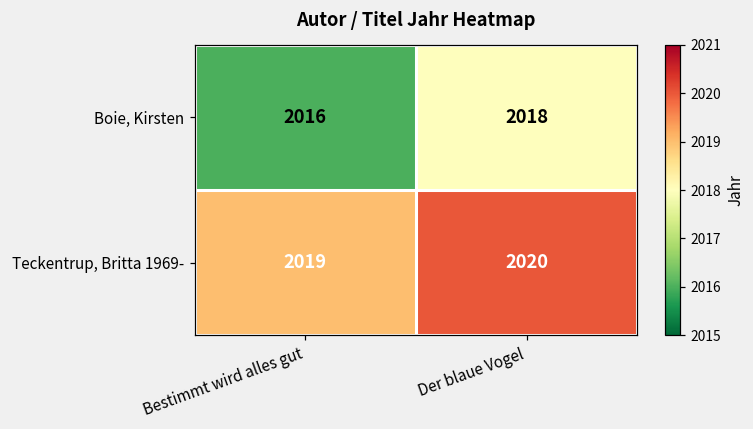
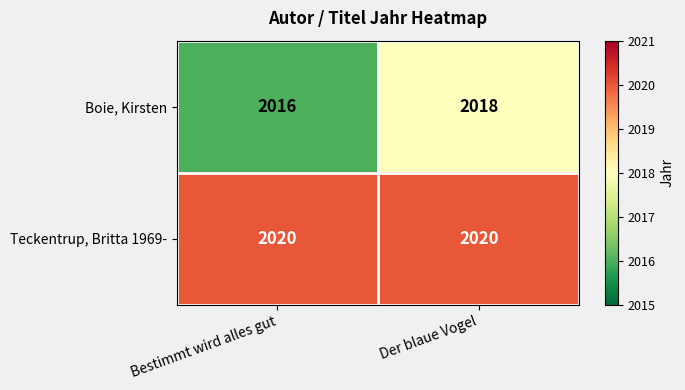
Teckentrup, Britta 1969-, Bestimmt wird alles gut: 2019 -> 2020
